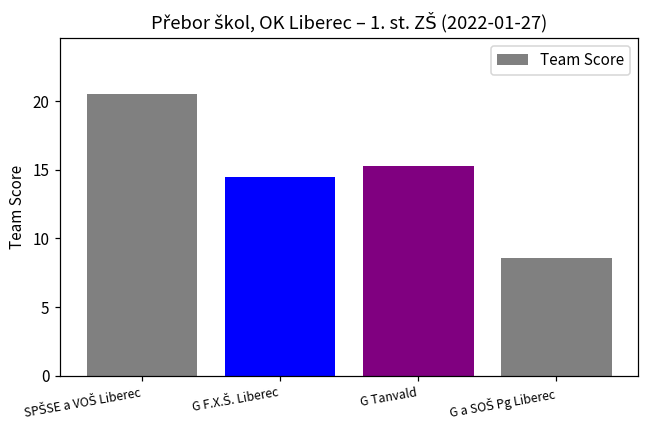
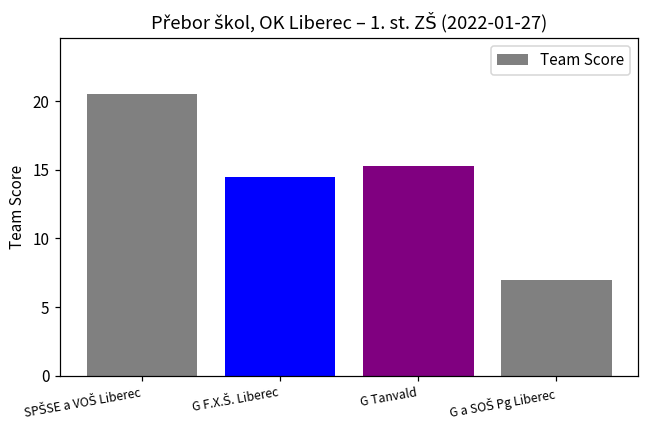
G a SOŠ Pg Liberec: 8.6 -> 7.0
